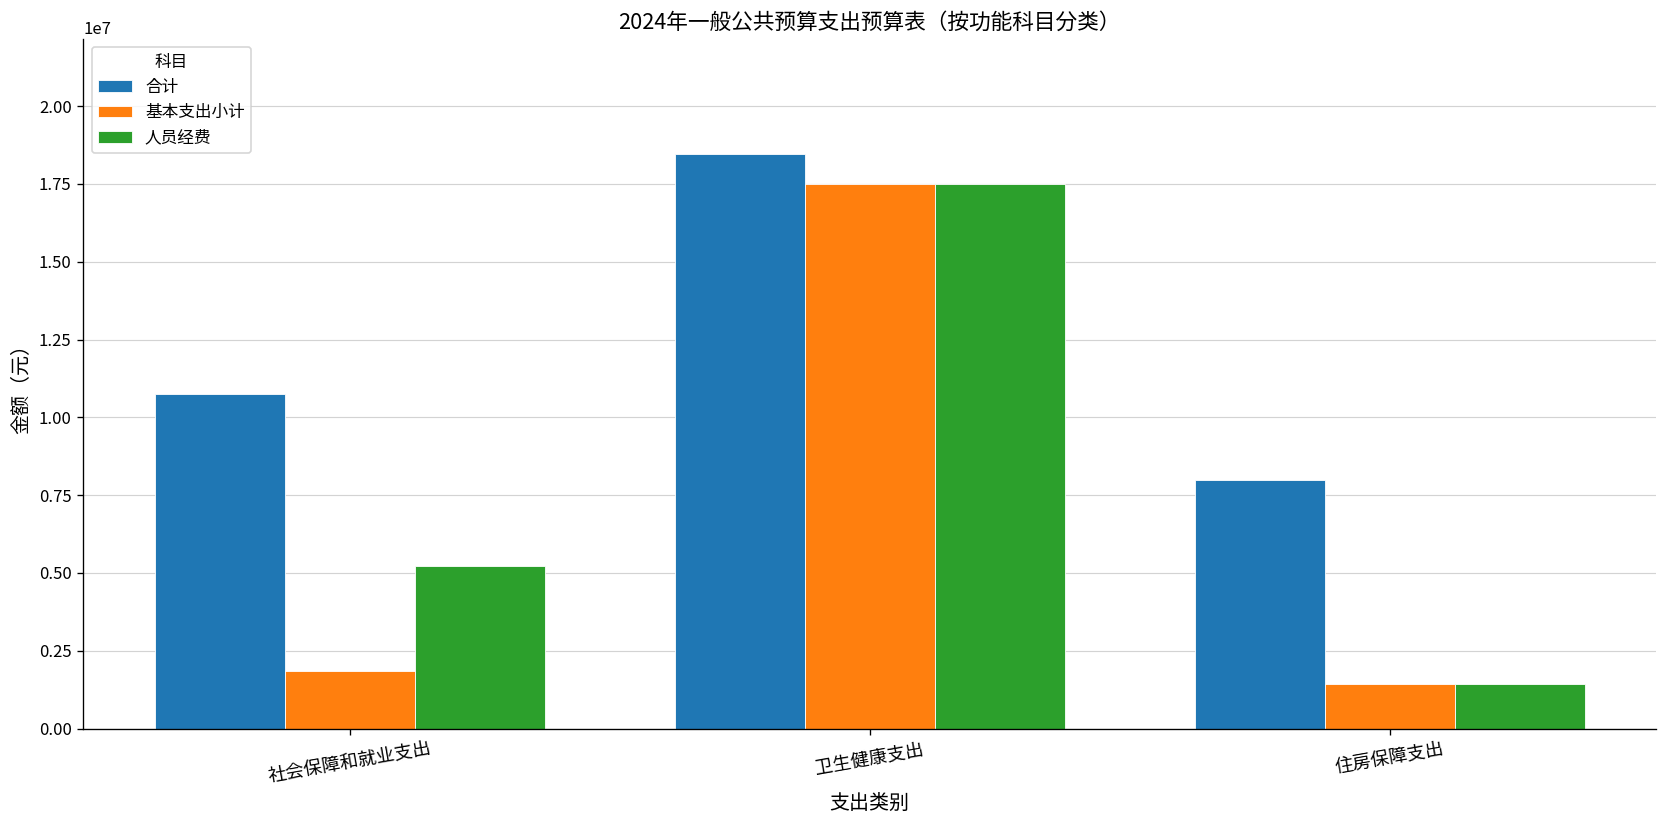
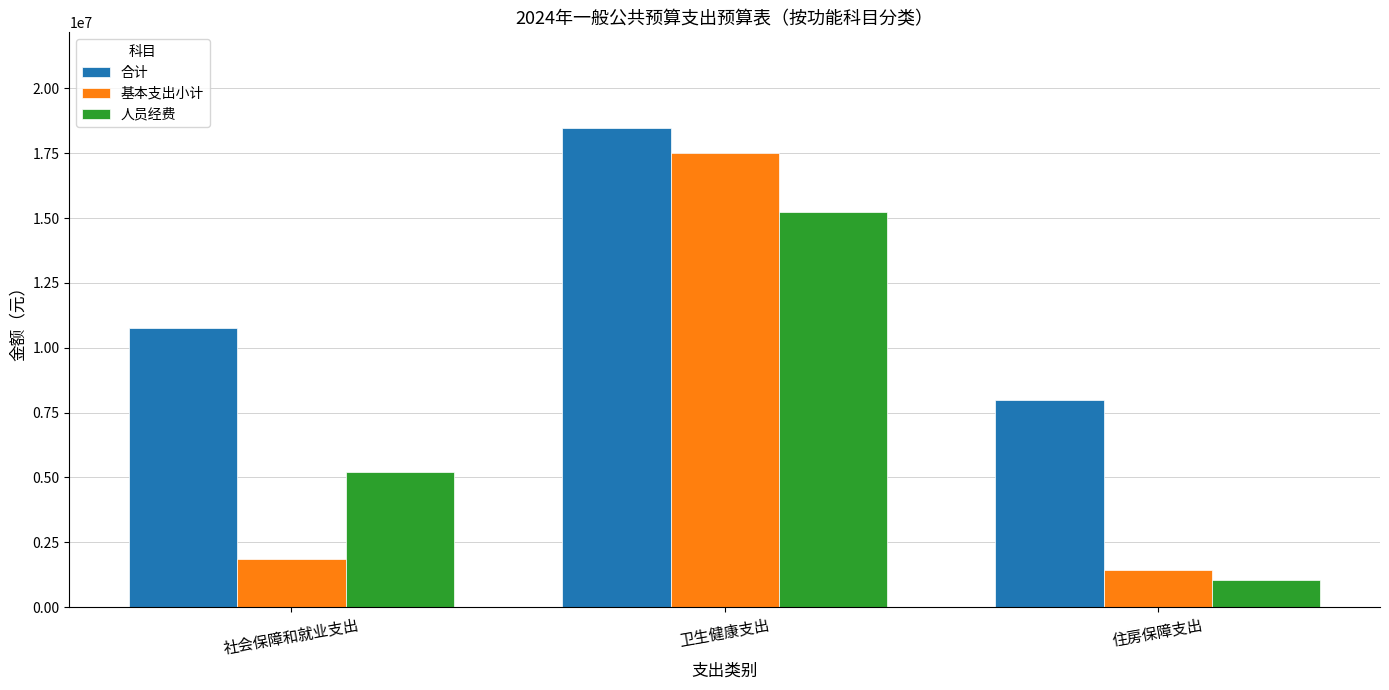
人员经费, 卫生健康支出: 17500000 -> 15200000
人员经费, 住房保障支出: 1400000 -> 1100000
